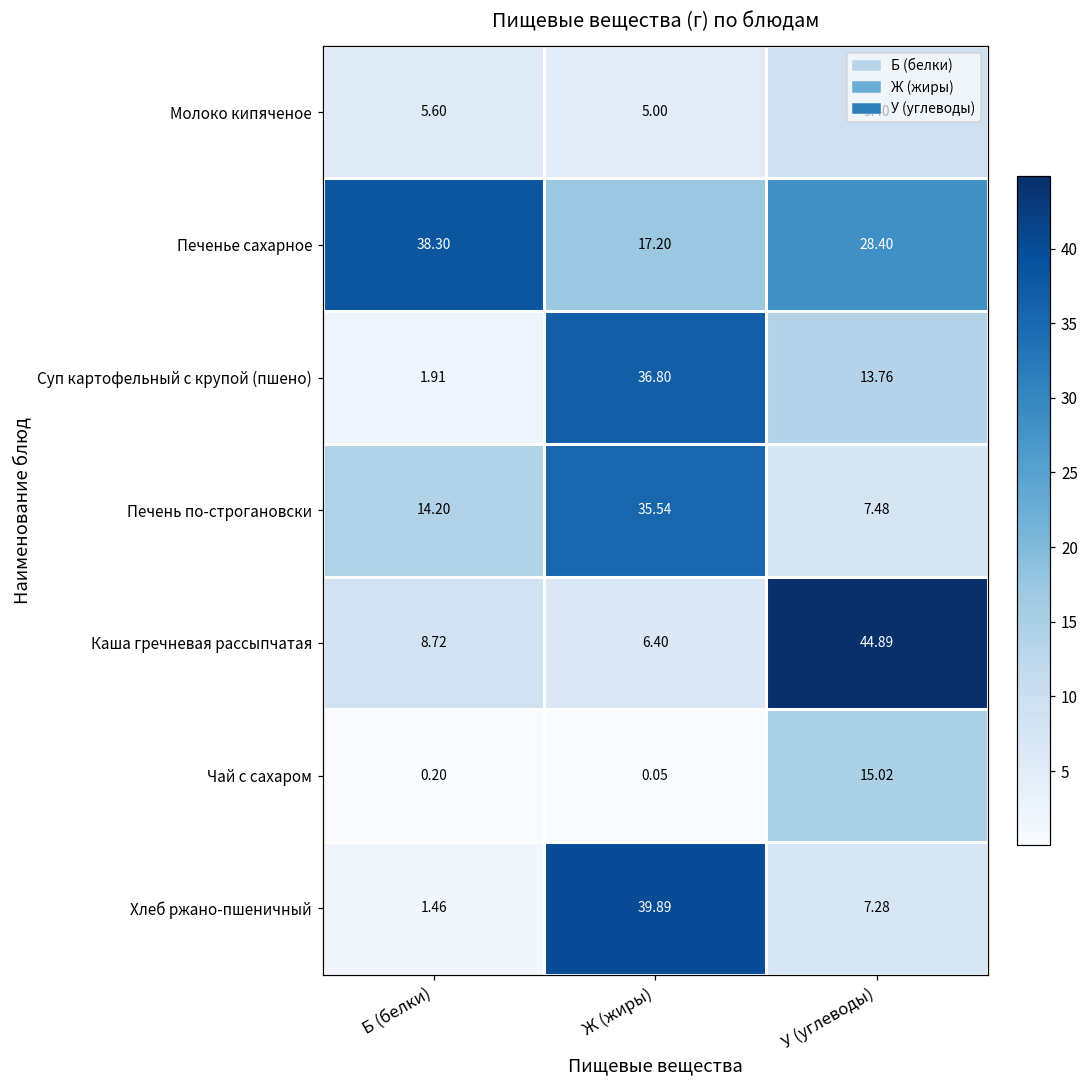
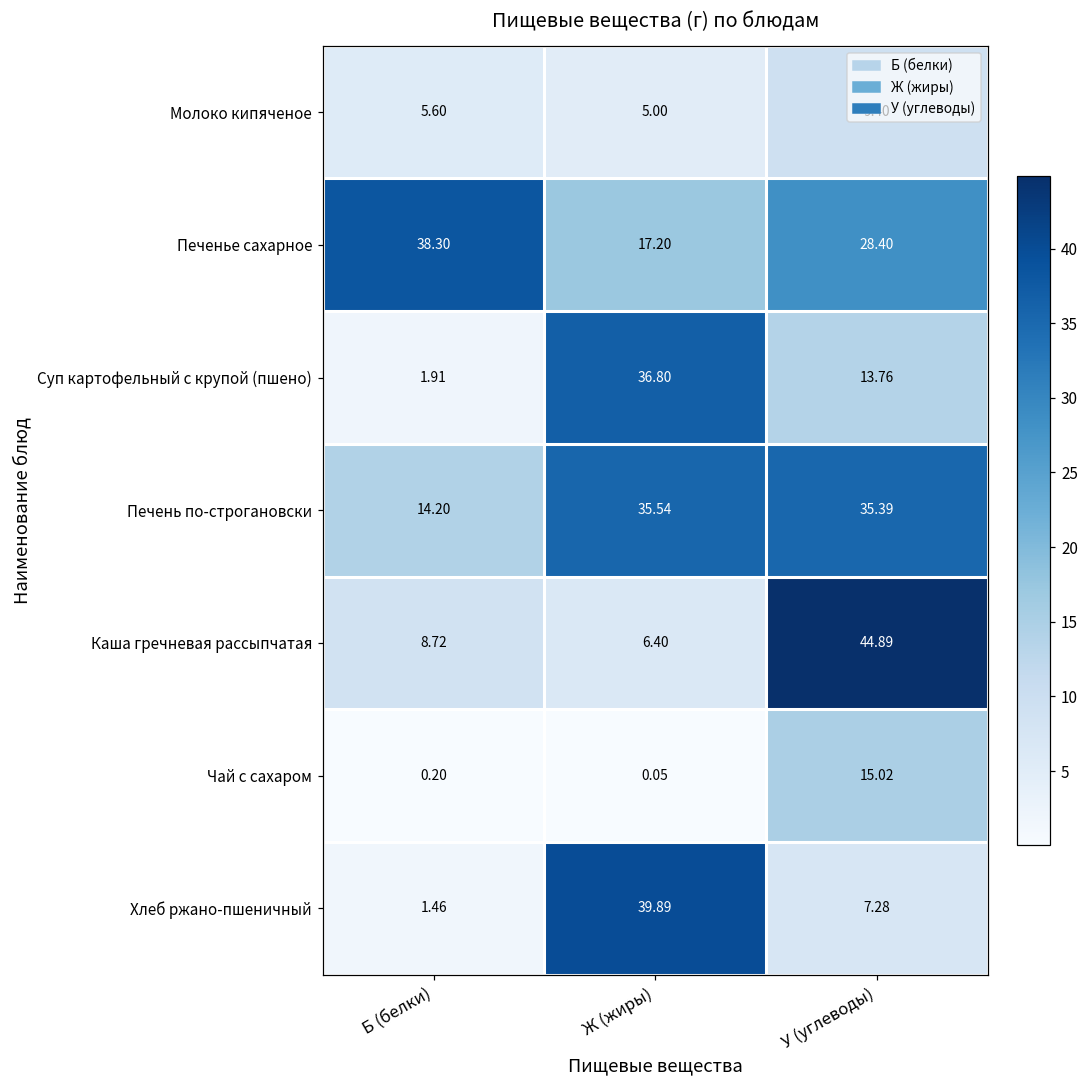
Печень по-строгановски, У (углеводы): 7.48 -> 35.39
